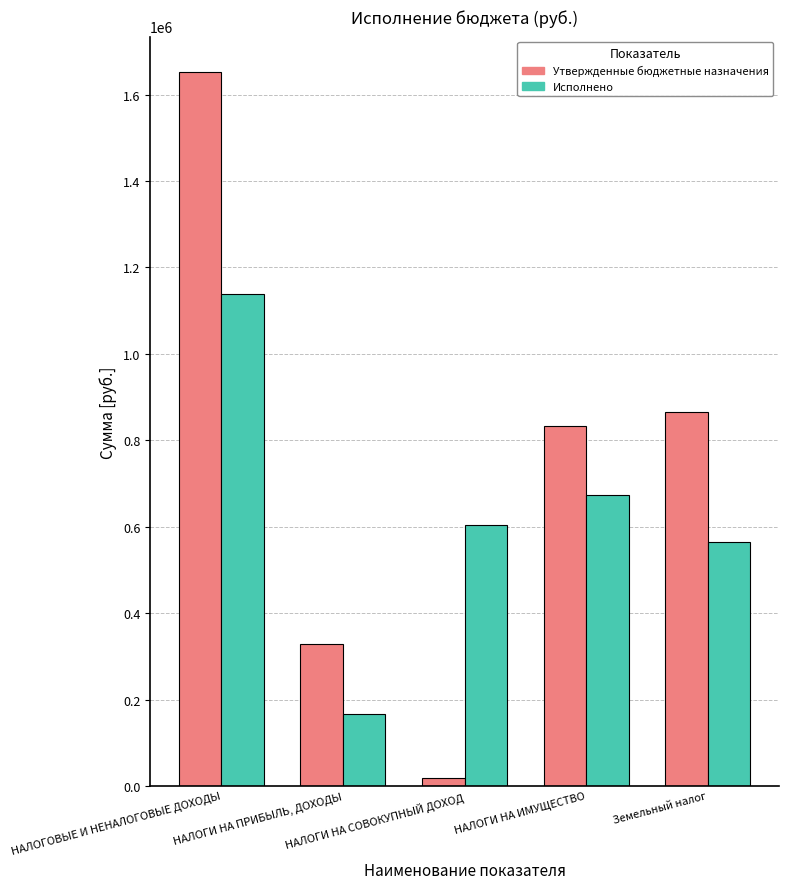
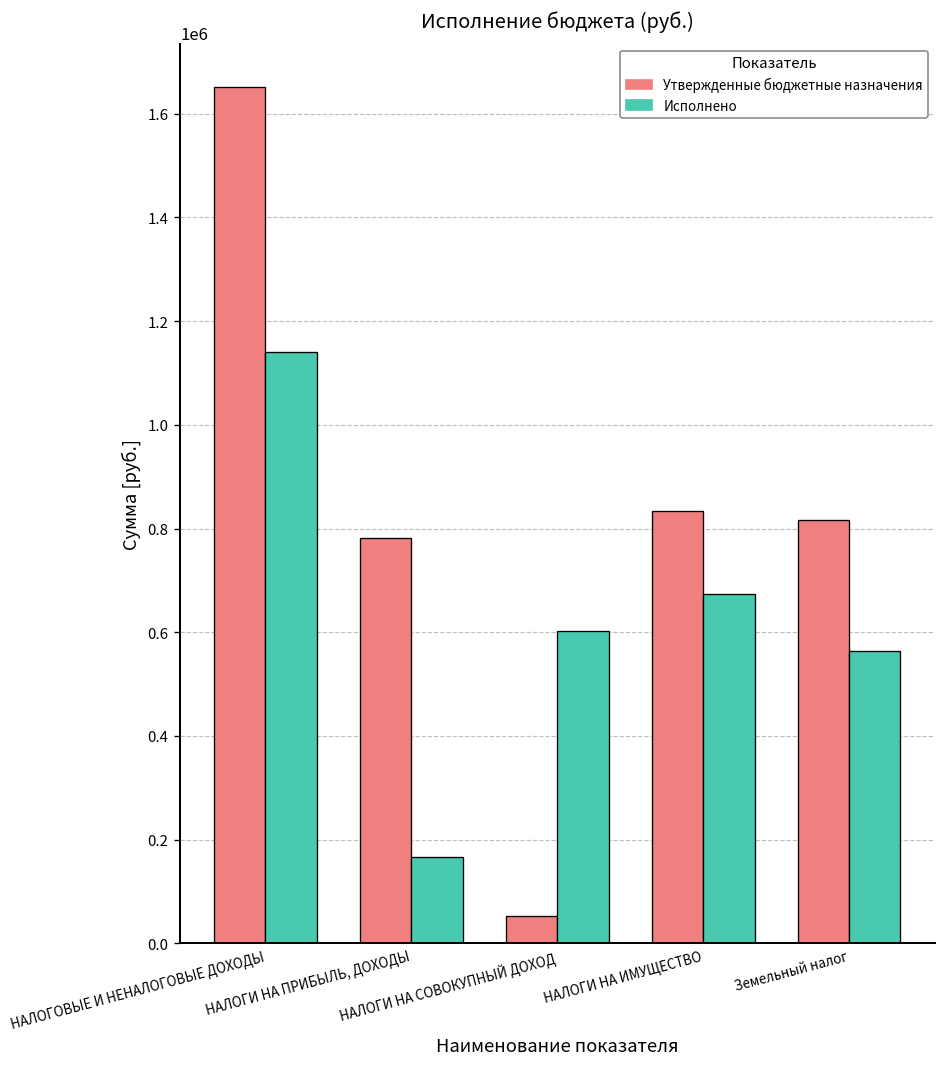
Утвержденные бюджетные назначения, НАЛОГИ НА ПРИБЫЛЬ, ДОХОДЫ: 330000 -> 780000
Утвержденные бюджетные назначения, НАЛОГИ НА СОВОКУПНЫЙ ДОХОД: 20000 -> 50000
Утвержденные бюджетные назначения, Земельный налог: 870000 -> 820000
